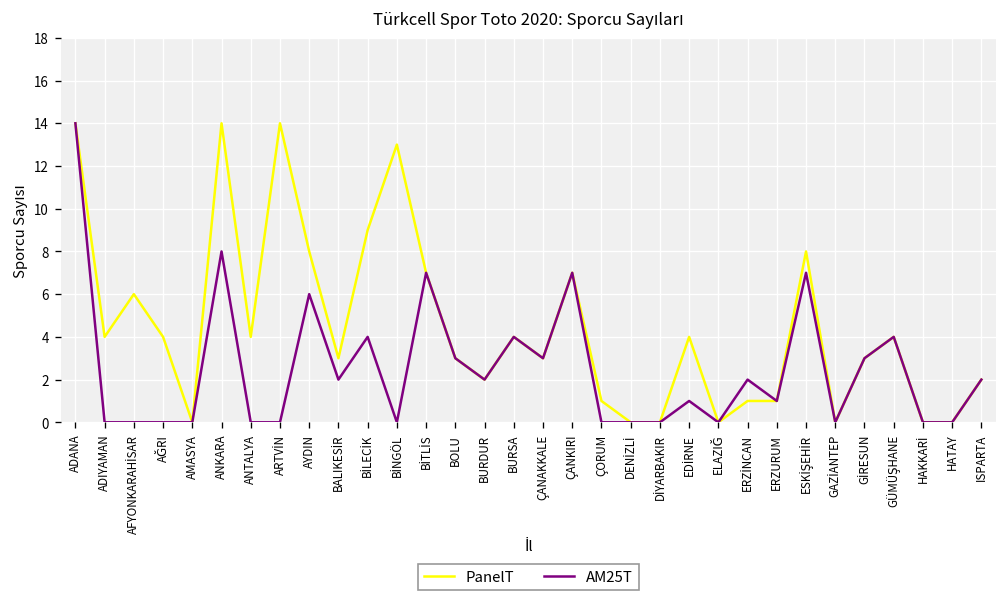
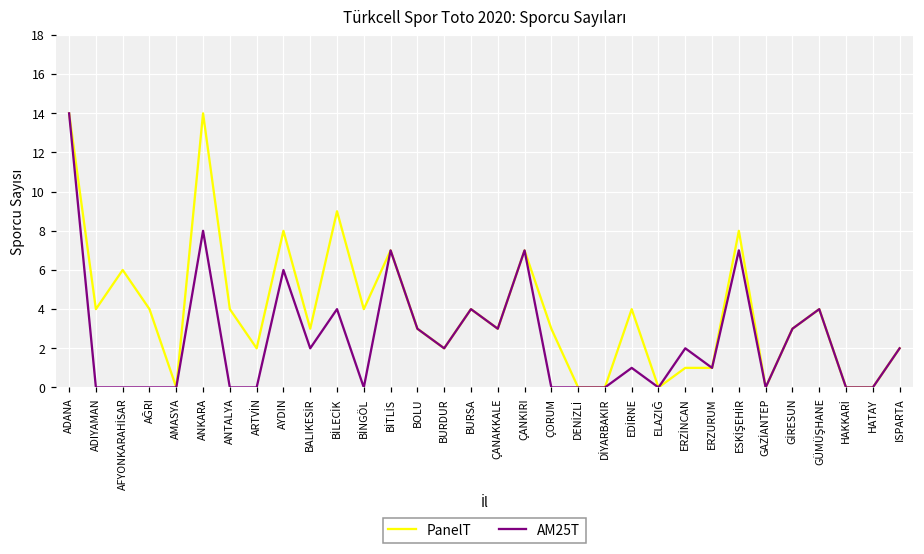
PanelT, ARTVİN: 14 -> 2
PanelT, BİNGÖL: 13 -> 4
PanelT, ÇORUM: 1 -> 3
